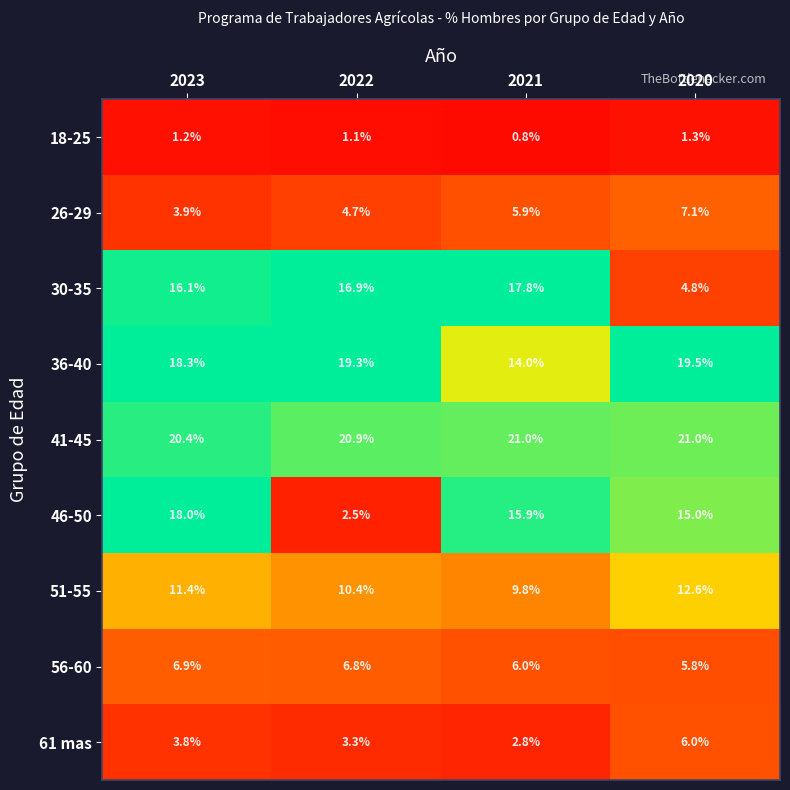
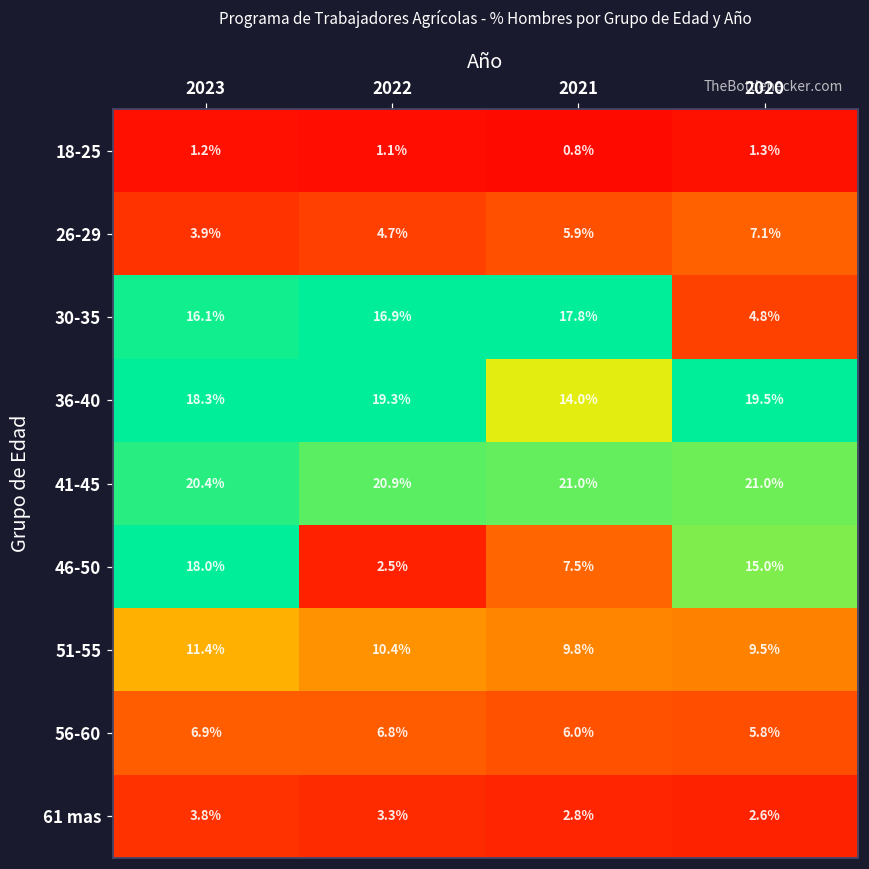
46-50, 2021: 15.9% -> 7.5%
51-55, 2020: 12.6% -> 9.5%
61 mas, 2020: 6.0% -> 2.6%
